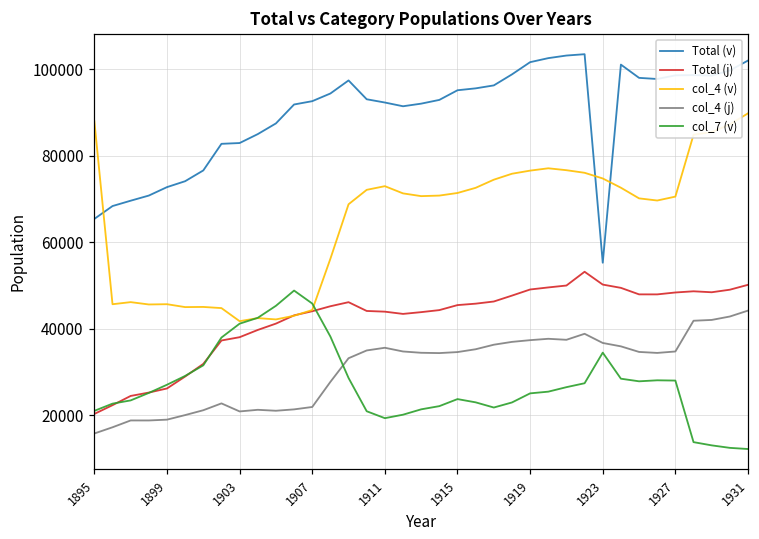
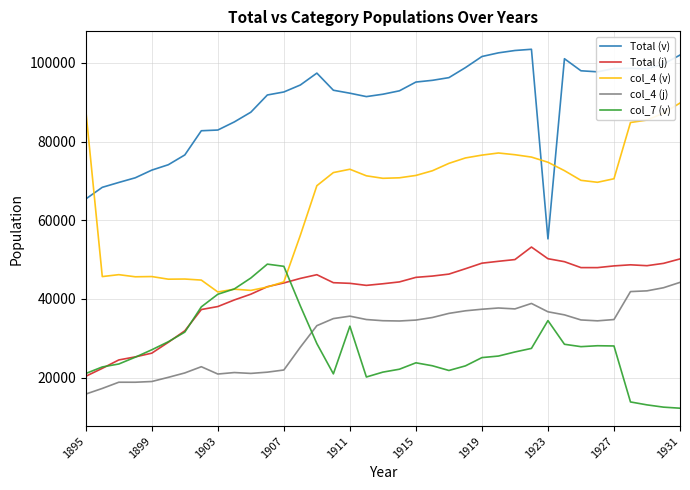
col_7 (v), 1907: 46000 -> 48000
col_7 (v), 1911: 19000 -> 33000
